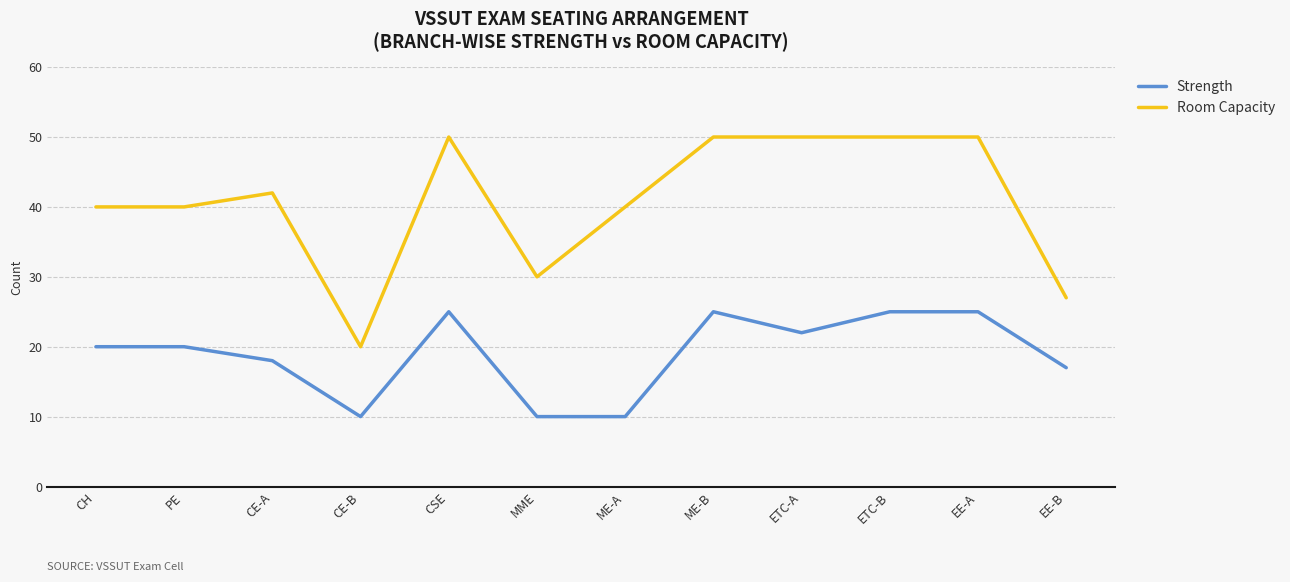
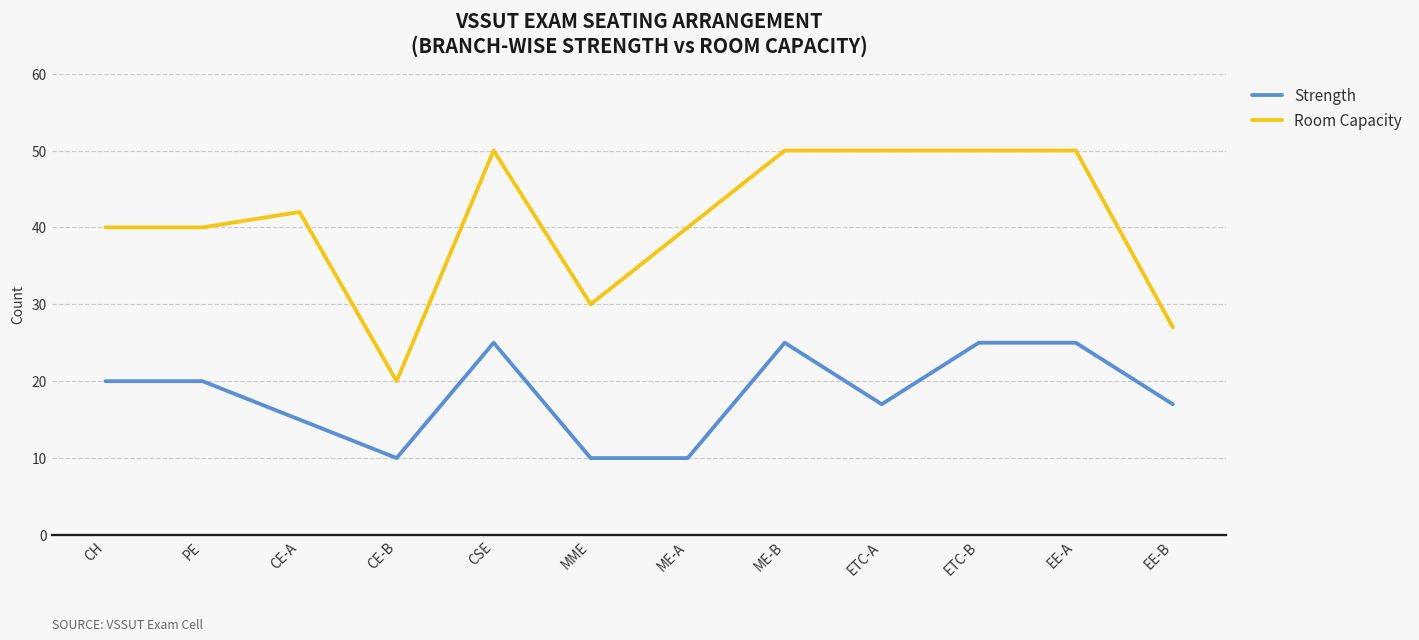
Strength, CE-A: 18 -> 15
Strength, ETC-A: 22 -> 17
